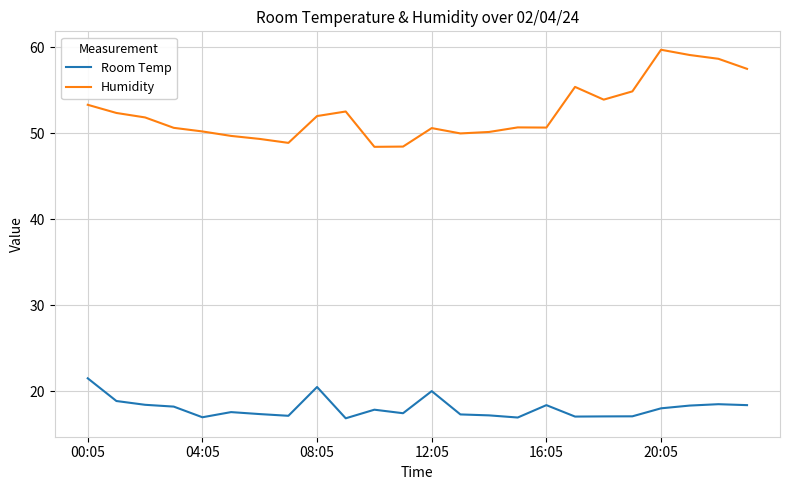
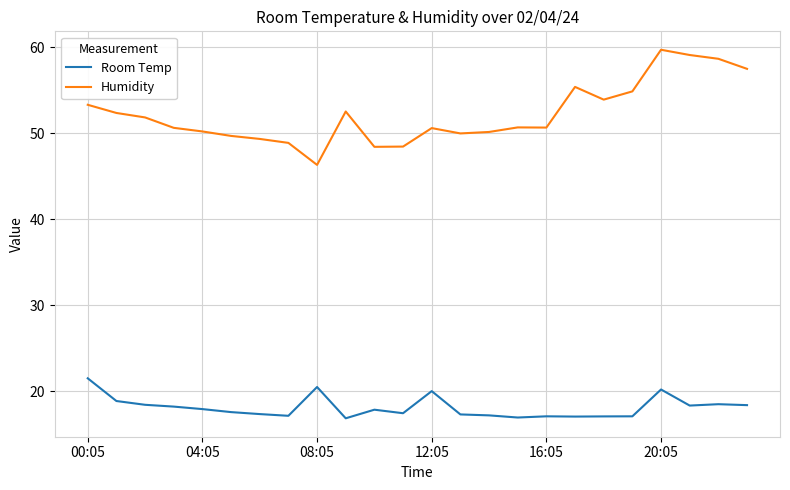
Room Temp, 04:05: 17 -> 18
Humidity, 08:05: 52 -> 46
Room Temp, 16:05: 18 -> 17
Room Temp, 20:05: 18 -> 20
